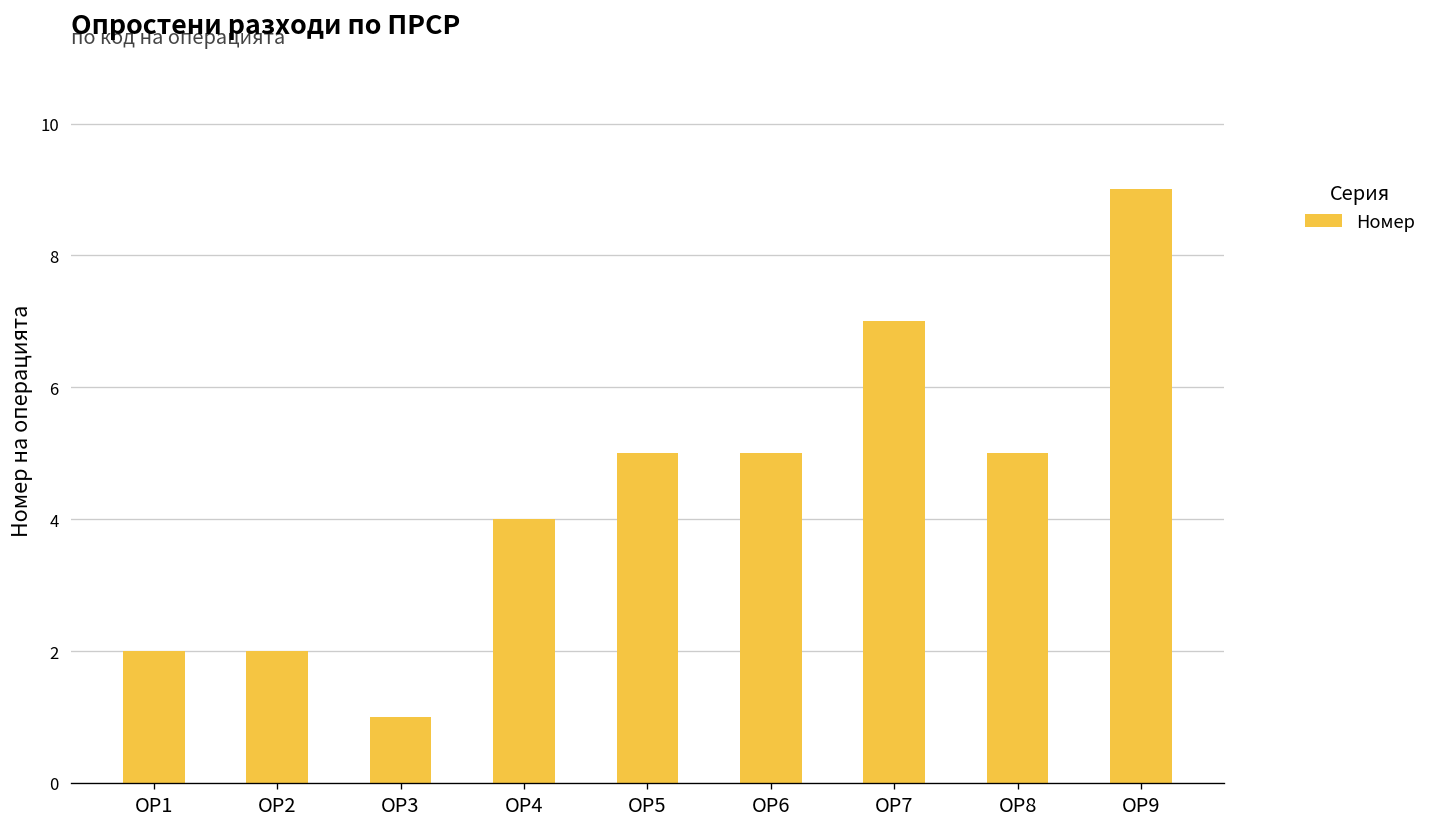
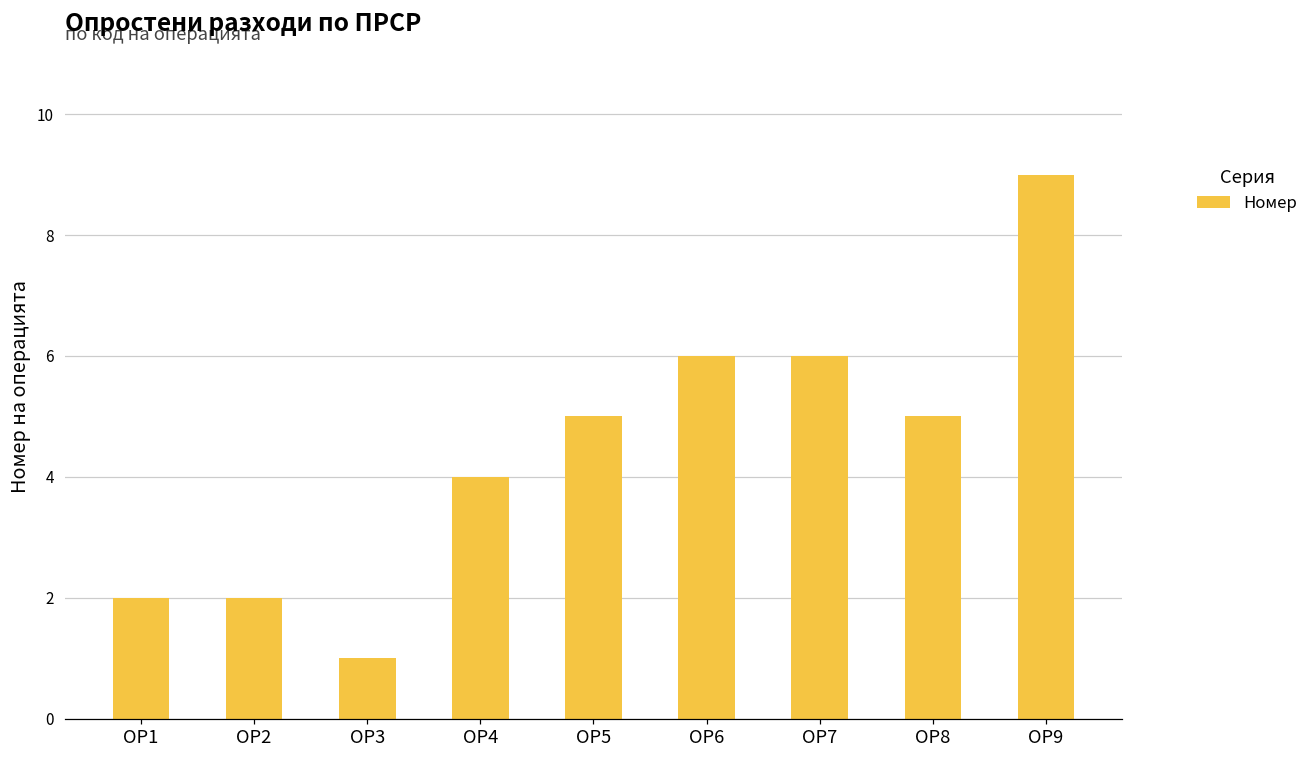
ОР6: 5 -> 6
ОР7: 7 -> 6
